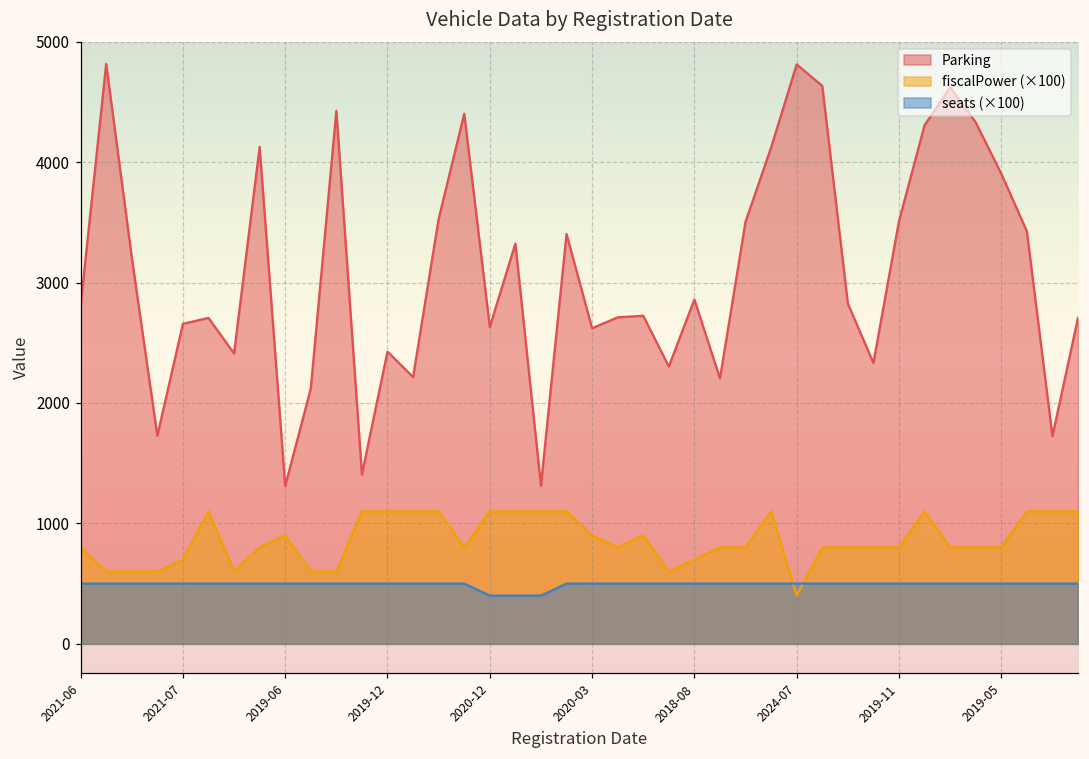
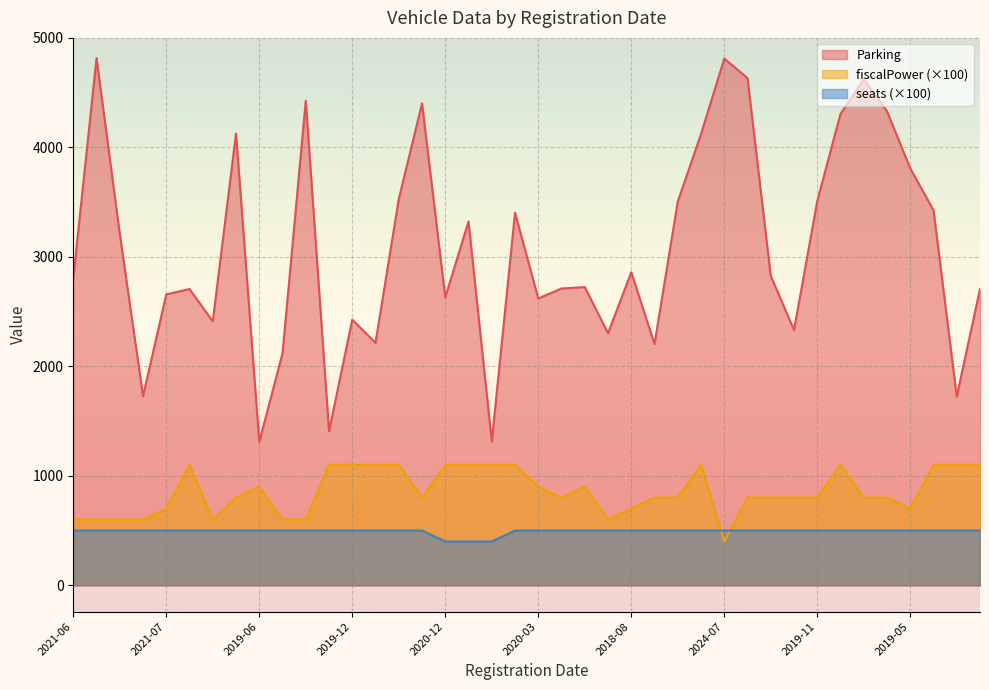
fiscalPower (×100), 2021-06: 800 -> 600
Parking, 2019-05: 3900 -> 3810
fiscalPower (×100), 2019-05: 800 -> 700
